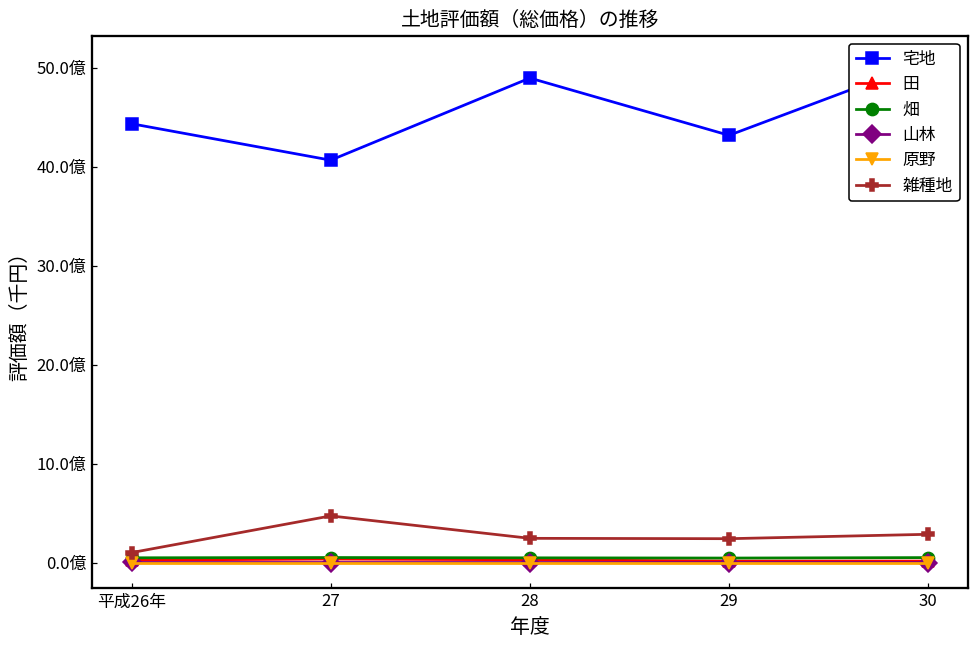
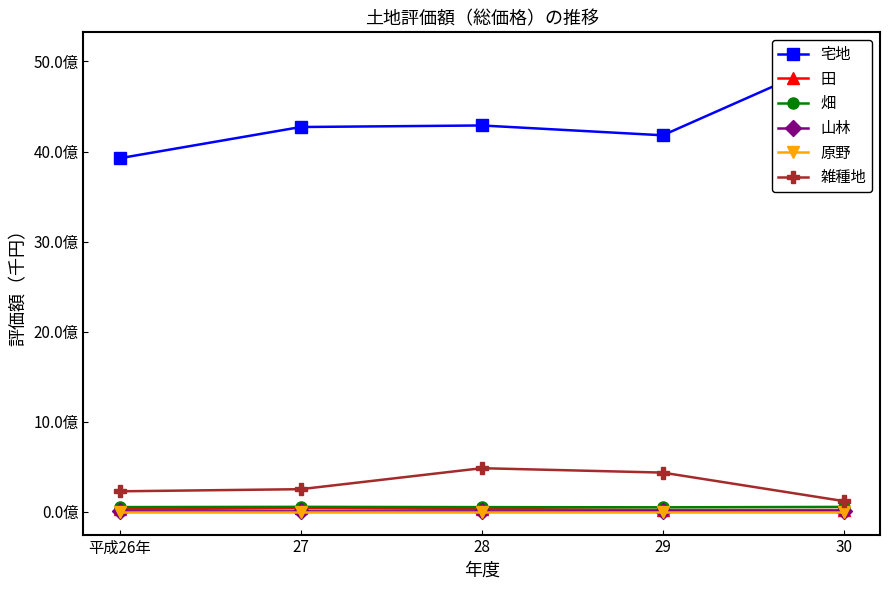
宅地, 平成26年: 44億 -> 39億
雑種地, 平成26年: 1億 -> 2億
宅地, 27: 41億 -> 43億
雑種地, 27: 5億 -> 3億
宅地, 28: 49億 -> 43億
雑種地, 28: 2億 -> 5億
宅地, 29: 43億 -> 42億
雑種地, 29: 2億 -> 4億
雑種地, 30: 3億 -> 1億
